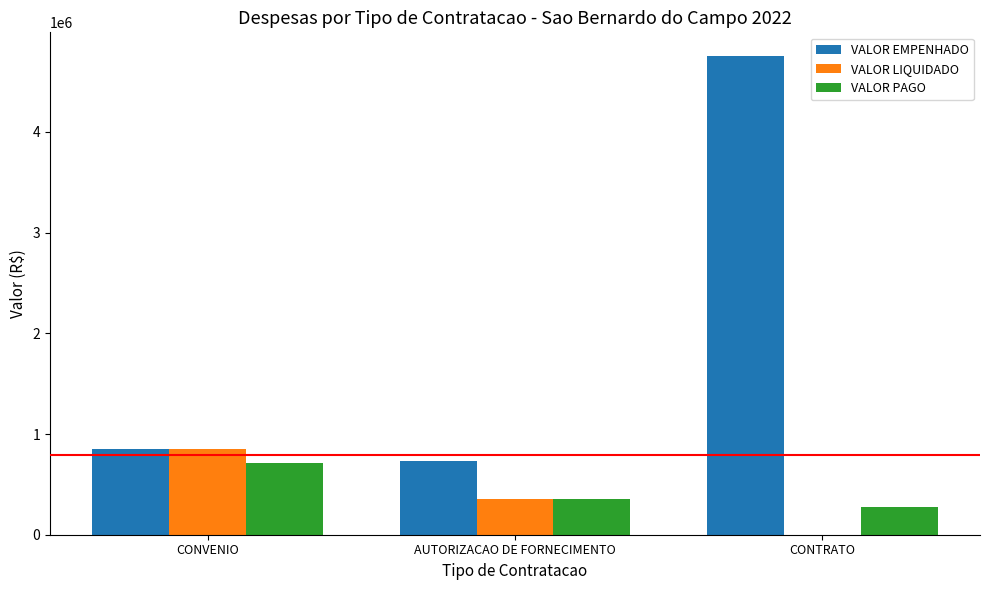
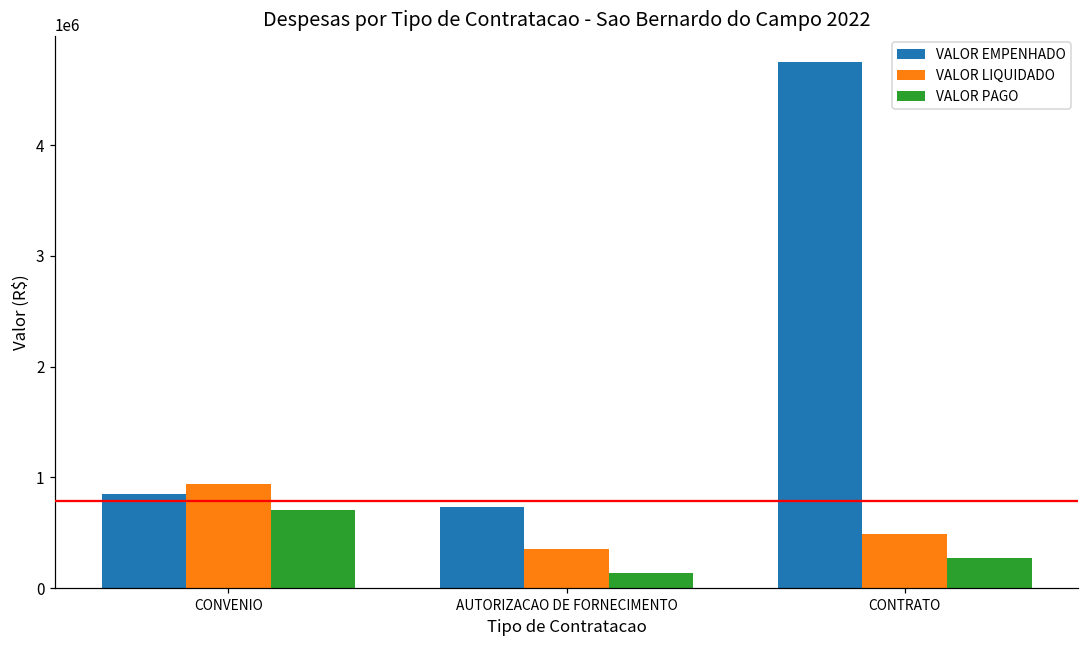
VALOR LIQUIDADO, CONVENIO: 850000 -> 940000
VALOR PAGO, AUTORIZACAO DE FORNECIMENTO: 360000 -> 140000
VALOR LIQUIDADO, CONTRATO: 0 -> 490000
